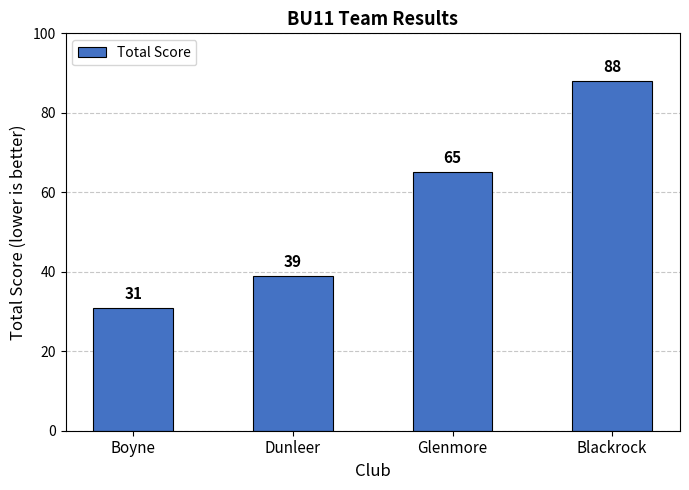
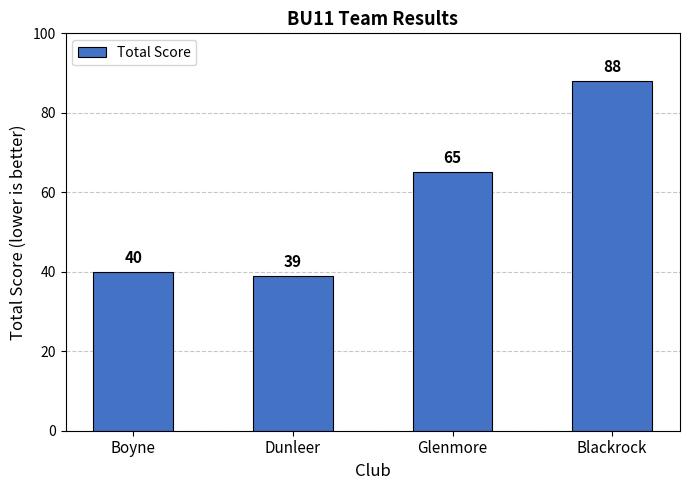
Boyne: 31 -> 40
